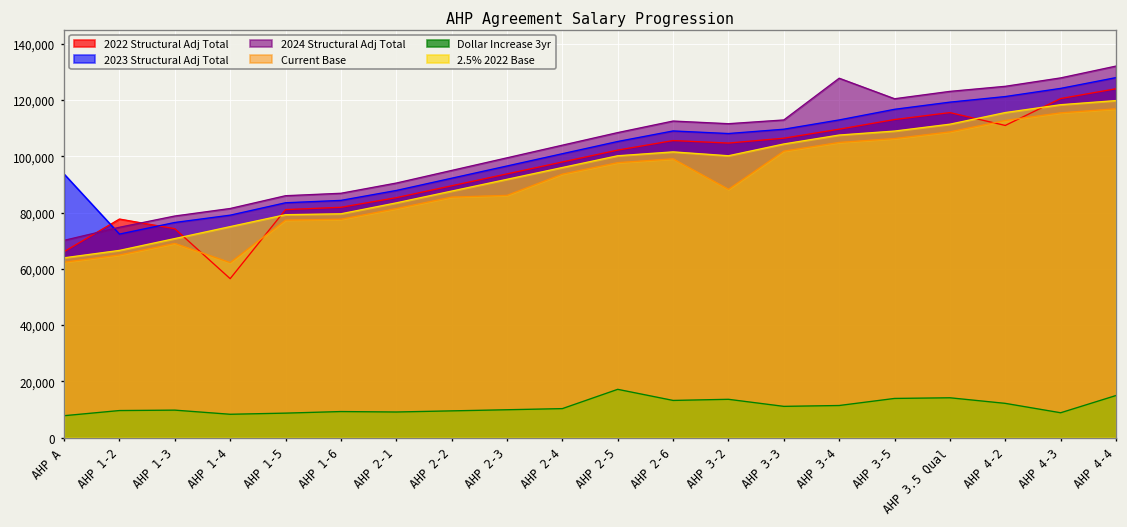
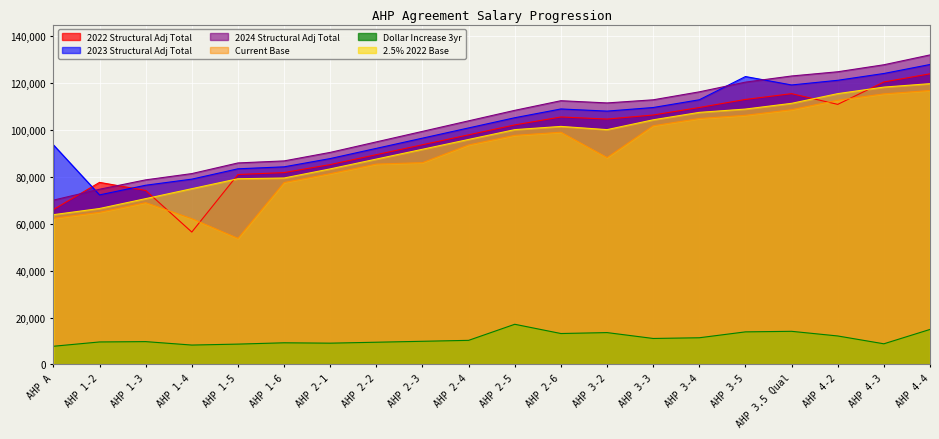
Current Base, AHP 1-5: 77,000 -> 54,000
2024 Structural Adj Total, AHP 3-4: 128,000 -> 116,000
2023 Structural Adj Total, AHP 3-5: 117,000 -> 123,000
